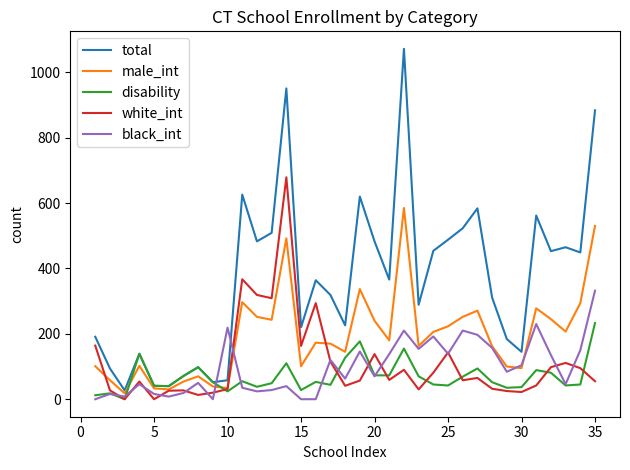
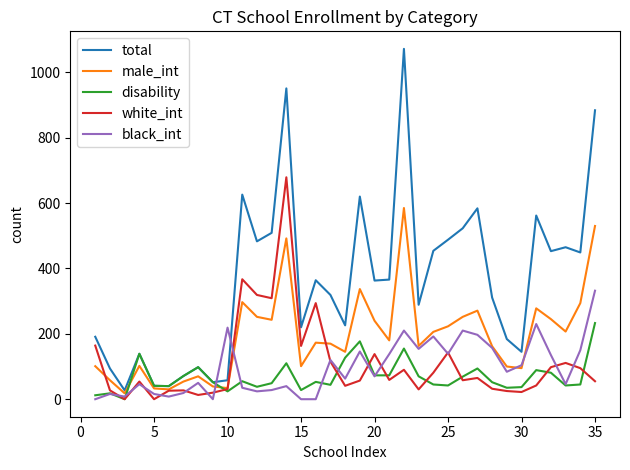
total, 20: 480 -> 360
